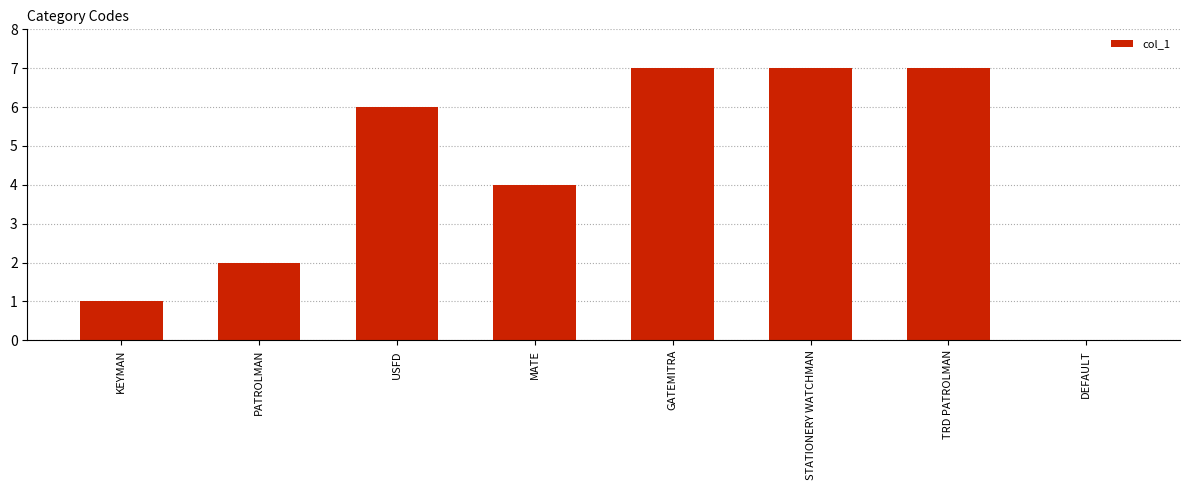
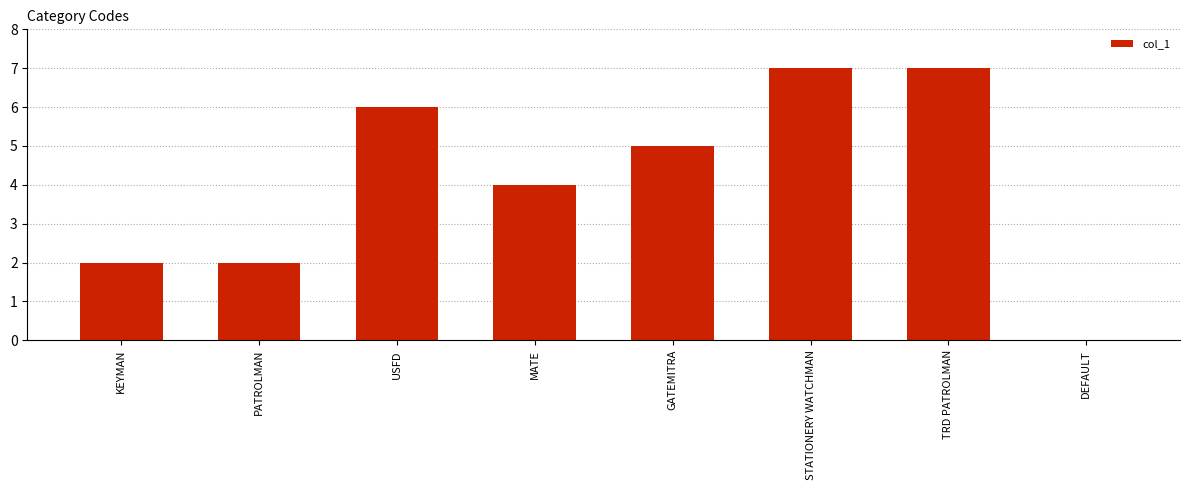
KEYMAN: 1 -> 2
GATEMITRA: 7 -> 5
